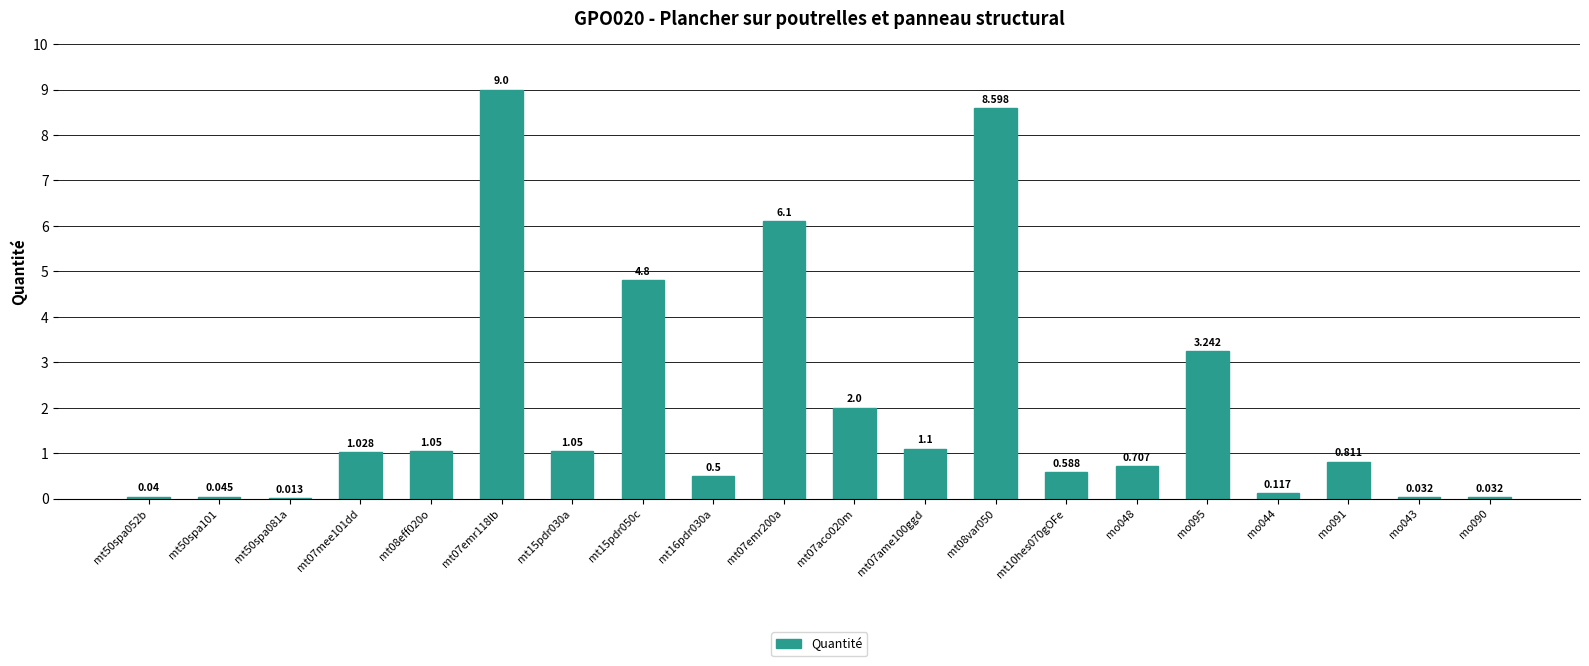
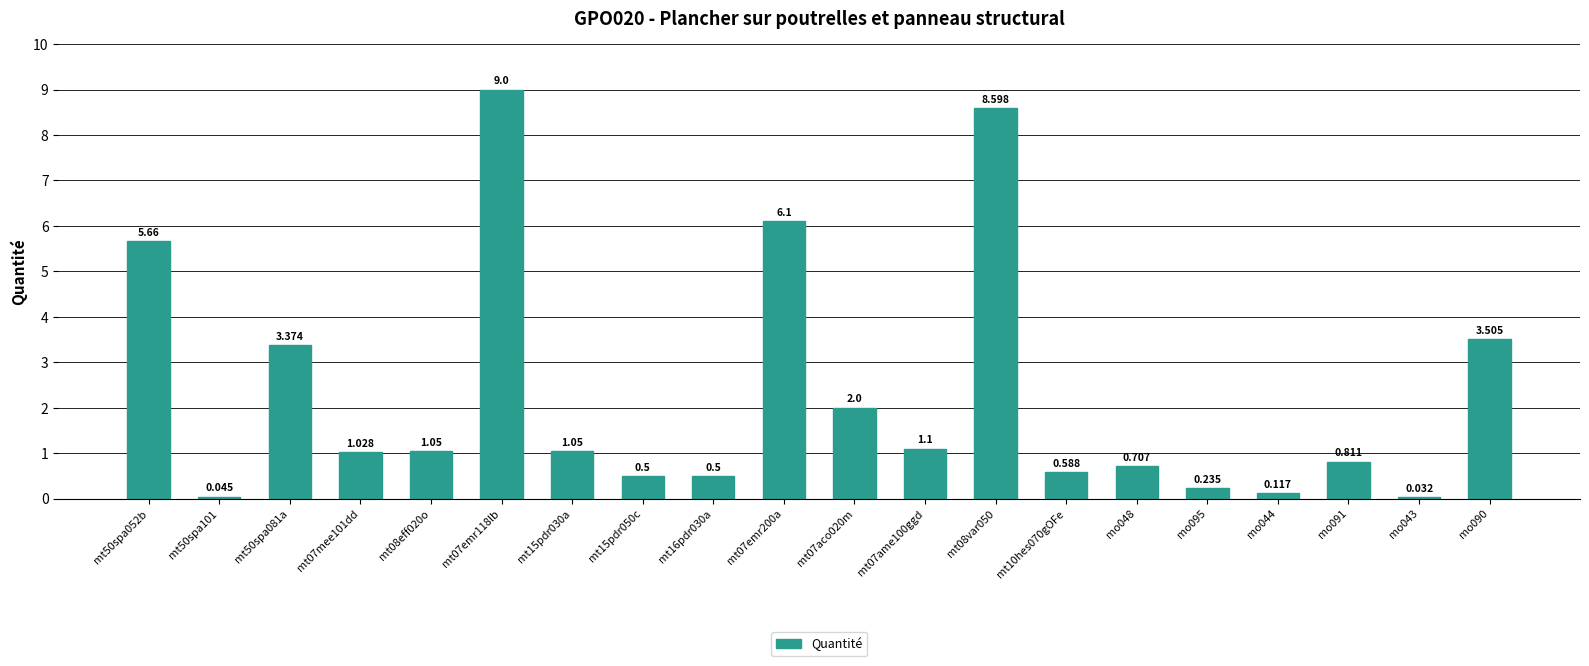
mt50spa052b: 0.04 -> 5.66
mt50spa081a: 0.013 -> 3.374
mt15pdr050c: 4.8 -> 0.5
mo095: 3.242 -> 0.235
mo090: 0.032 -> 3.505
